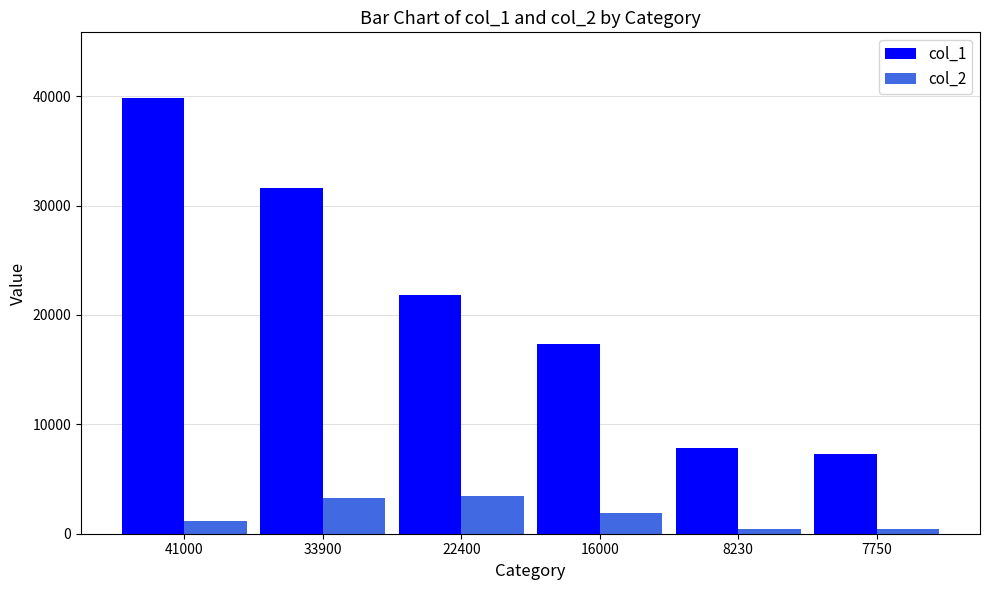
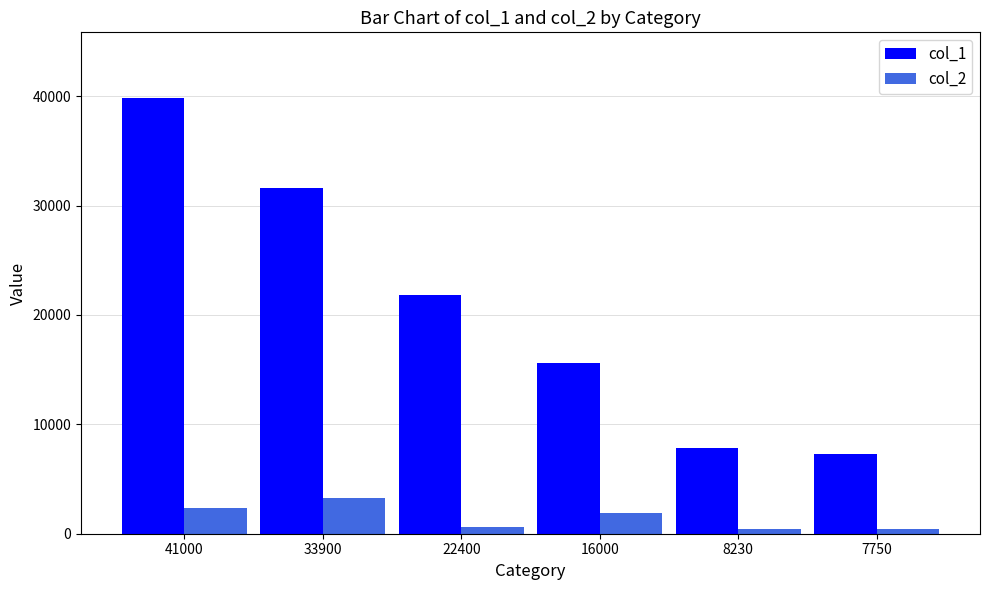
col_2, 41000: 1100 -> 2300
col_2, 22400: 3400 -> 600
col_1, 16000: 17300 -> 15600
